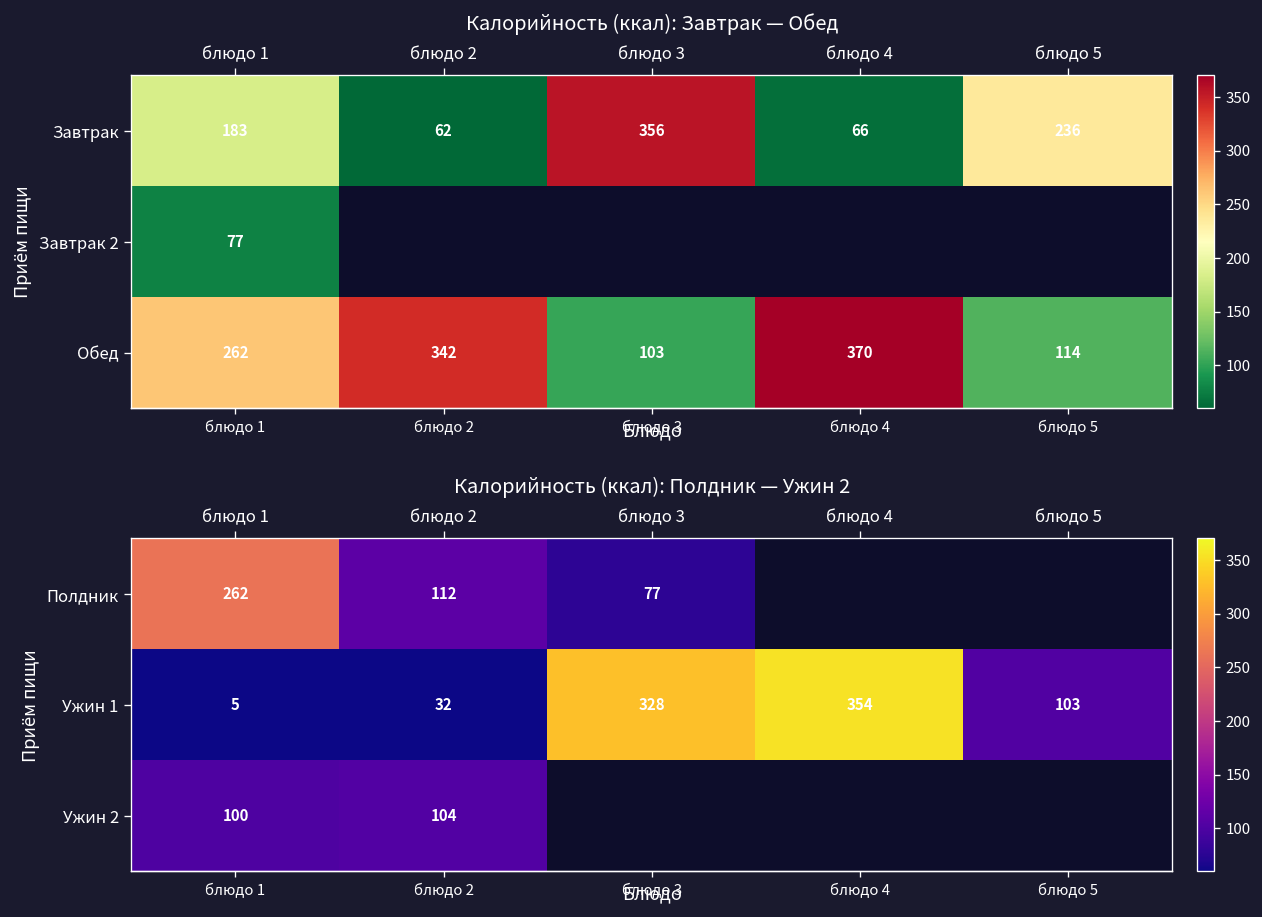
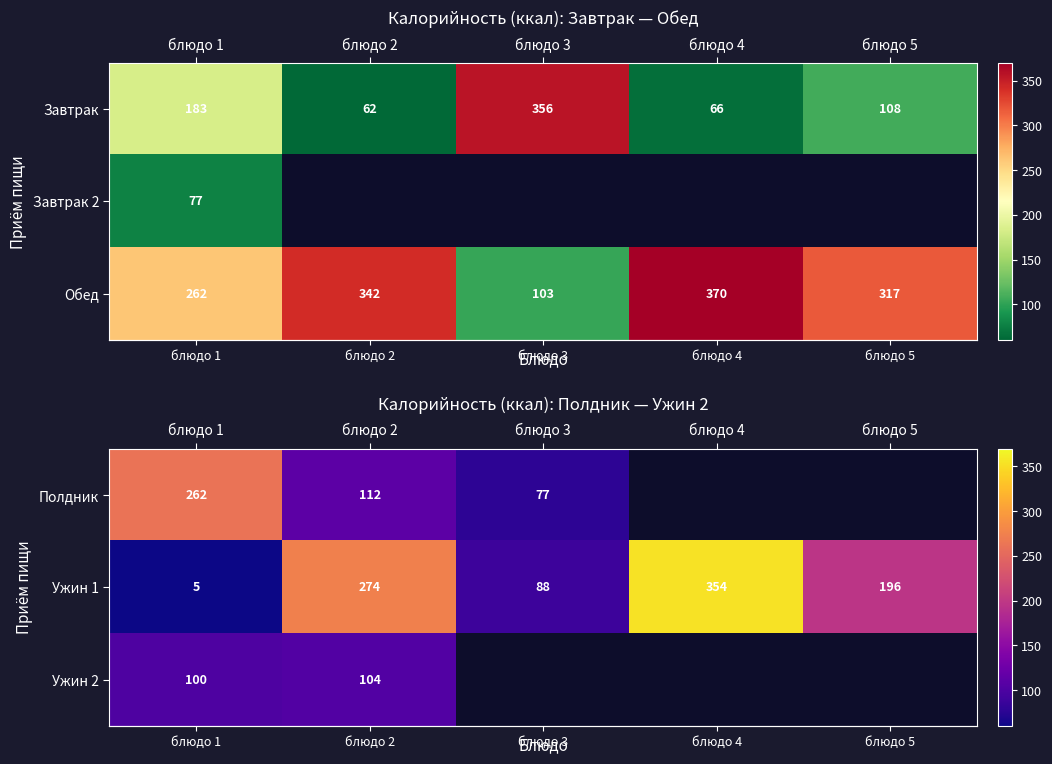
Калорийность (ккал): Завтрак — Обед, Завтрак, блюдо 5: 236 -> 108
Калорийность (ккал): Завтрак — Обед, Обед, блюдо 5: 114 -> 317
Калорийность (ккал): Полдник — Ужин 2, Ужин 1, блюдо 2: 32 -> 274
Калорийность (ккал): Полдник — Ужин 2, Ужин 1, блюдо 3: 328 -> 88
Калорийность (ккал): Полдник — Ужин 2, Ужин 1, блюдо 5: 103 -> 196
